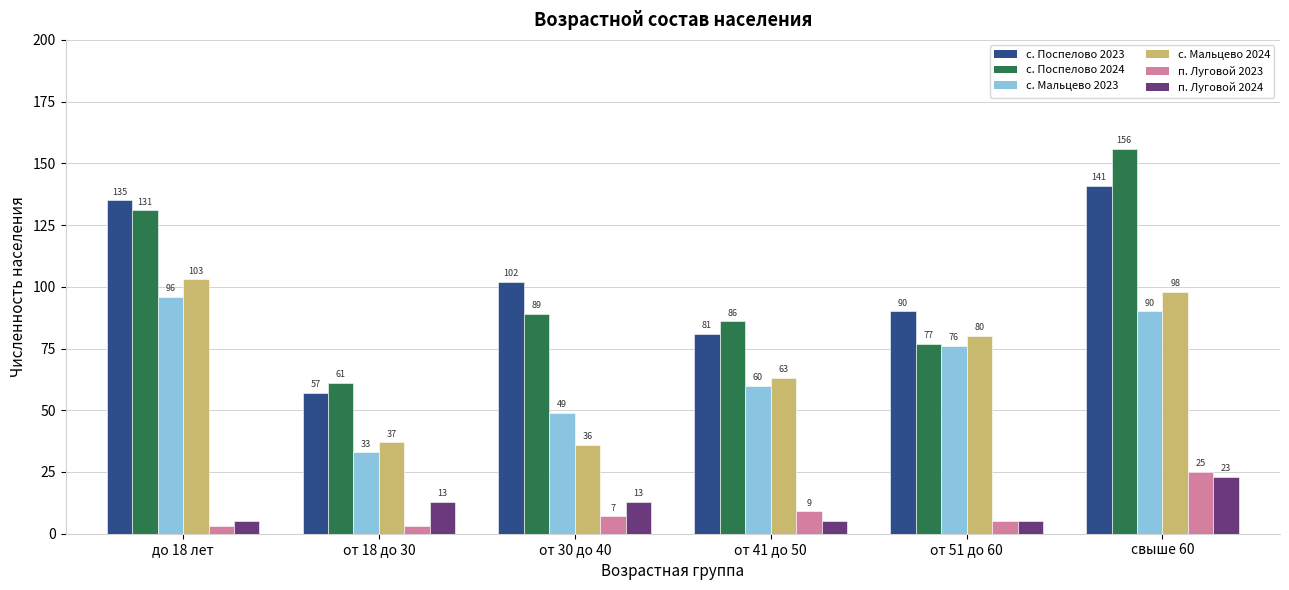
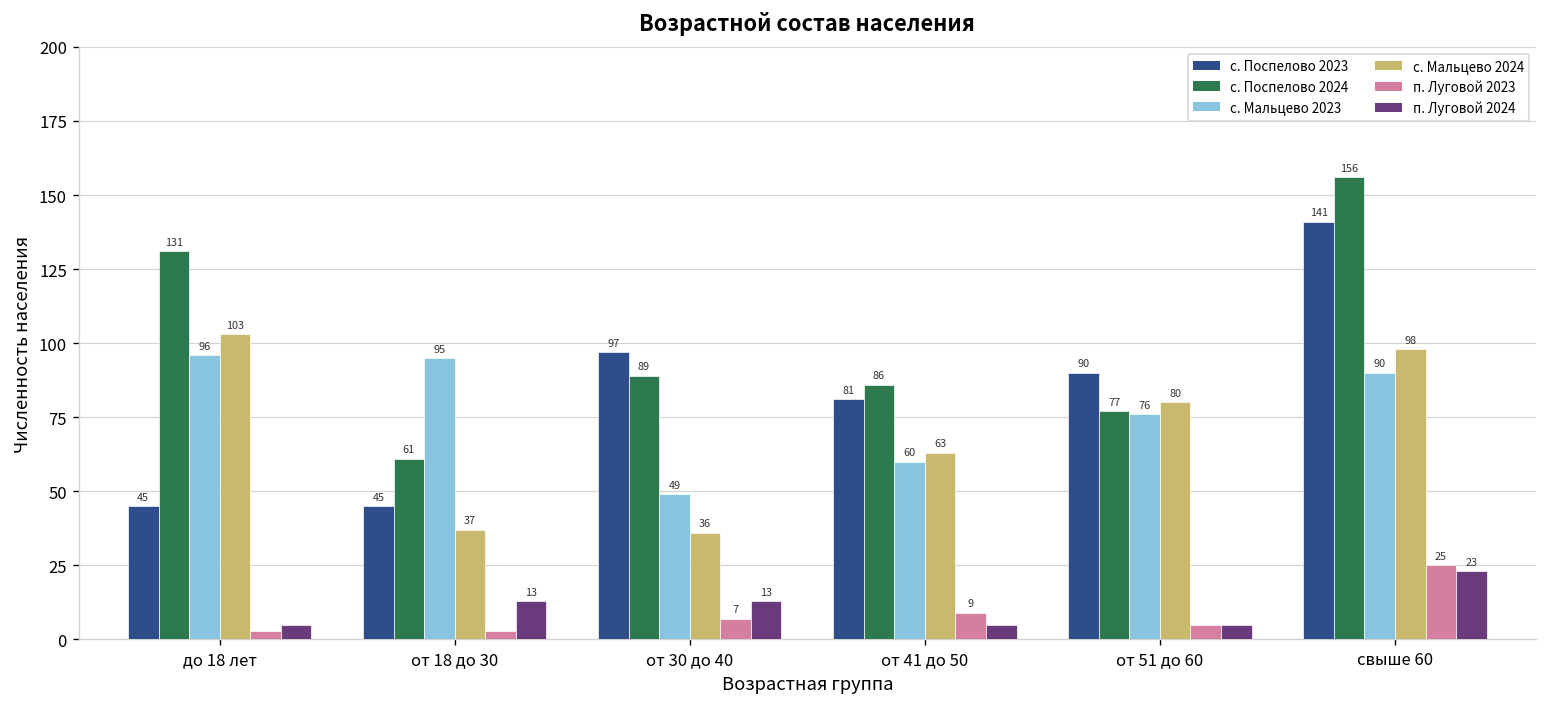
с. Поспелово 2023, до 18 лет: 135 -> 45
с. Поспелово 2023, от 18 до 30: 57 -> 45
с. Мальцево 2023, от 18 до 30: 33 -> 95
с. Поспелово 2023, от 30 до 40: 102 -> 97
